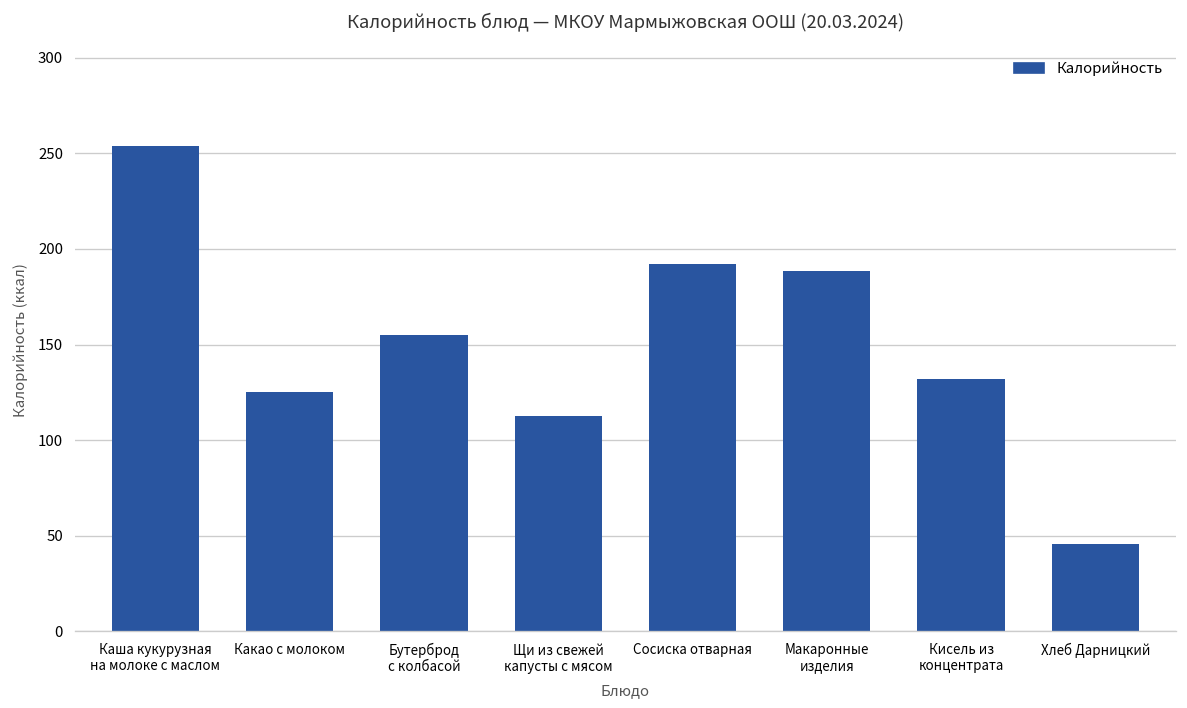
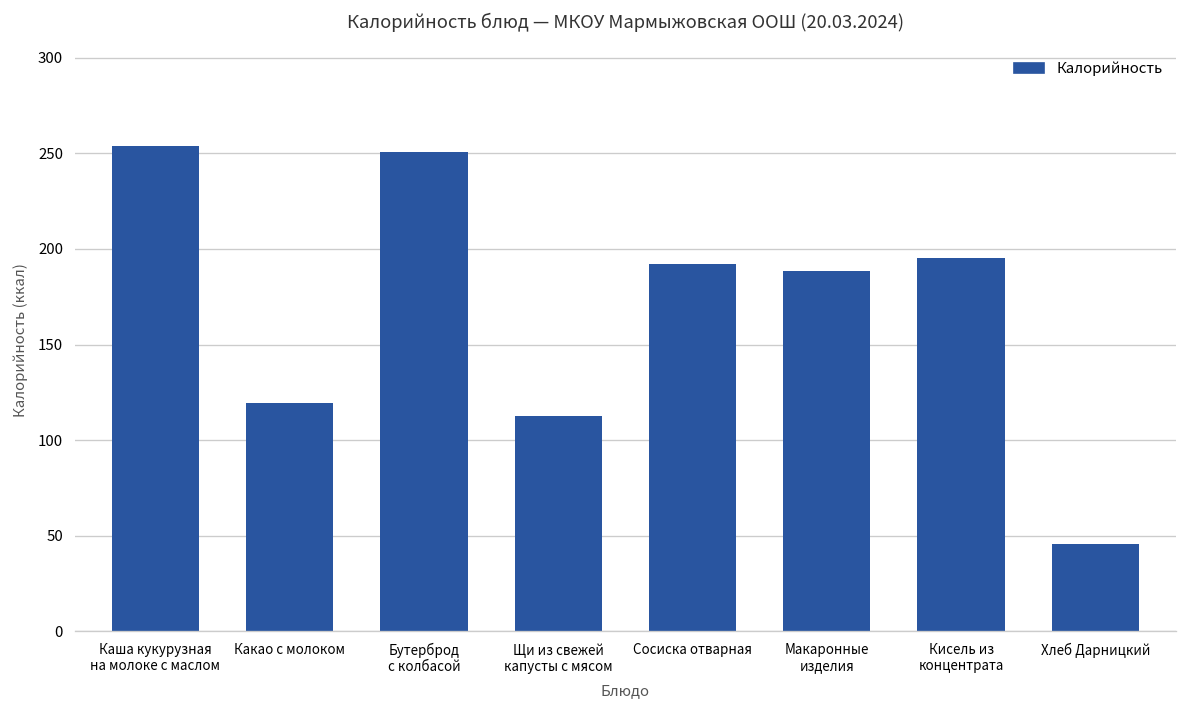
Какао с молоком: 125 -> 119
Бутерброд с колбасой: 155 -> 251
Кисель из концентрата: 132 -> 195
